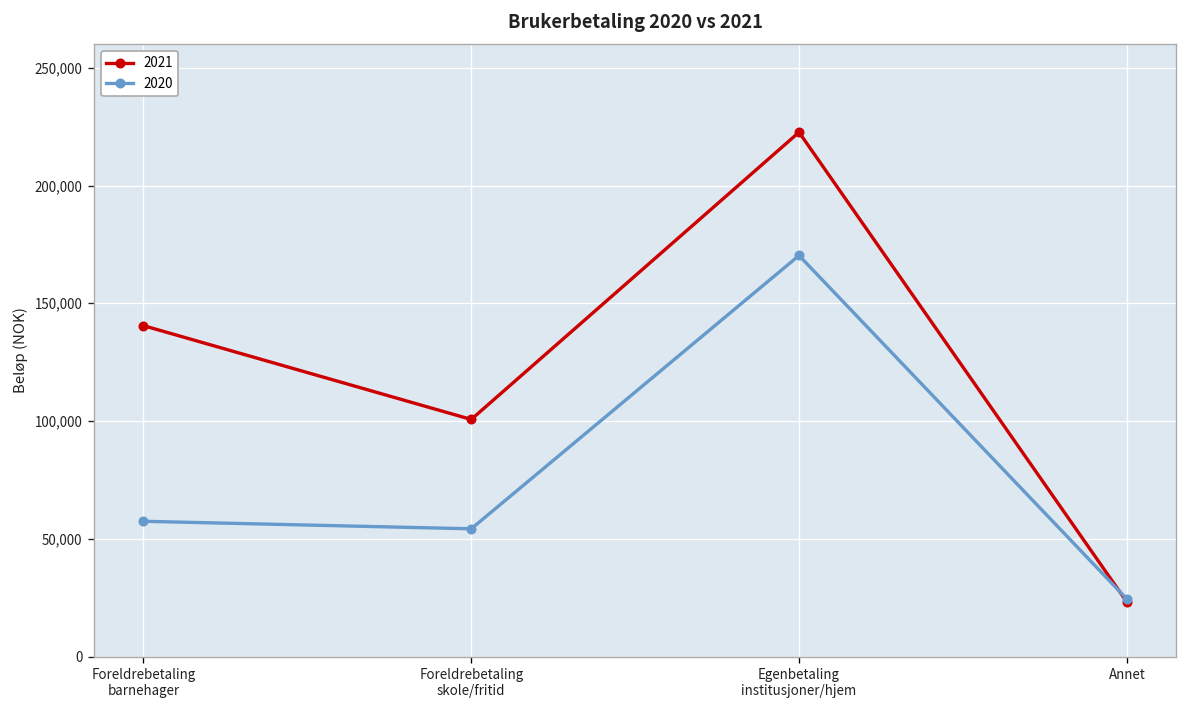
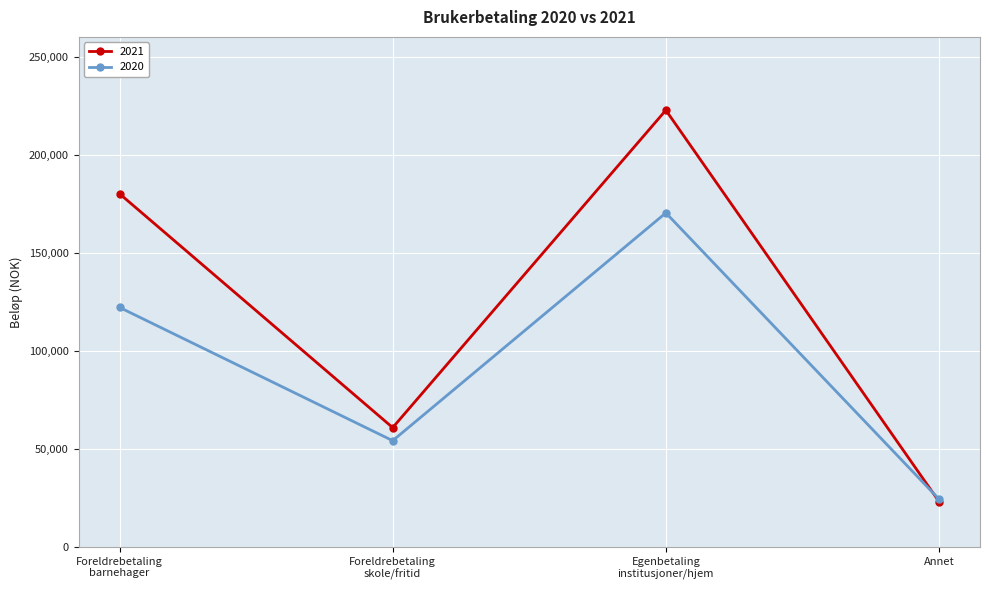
2021, Foreldrebetaling barnehager: 141,000 -> 180,000
2020, Foreldrebetaling barnehager: 57,000 -> 122,000
2021, Foreldrebetaling skole/fritid: 101,000 -> 61,000
